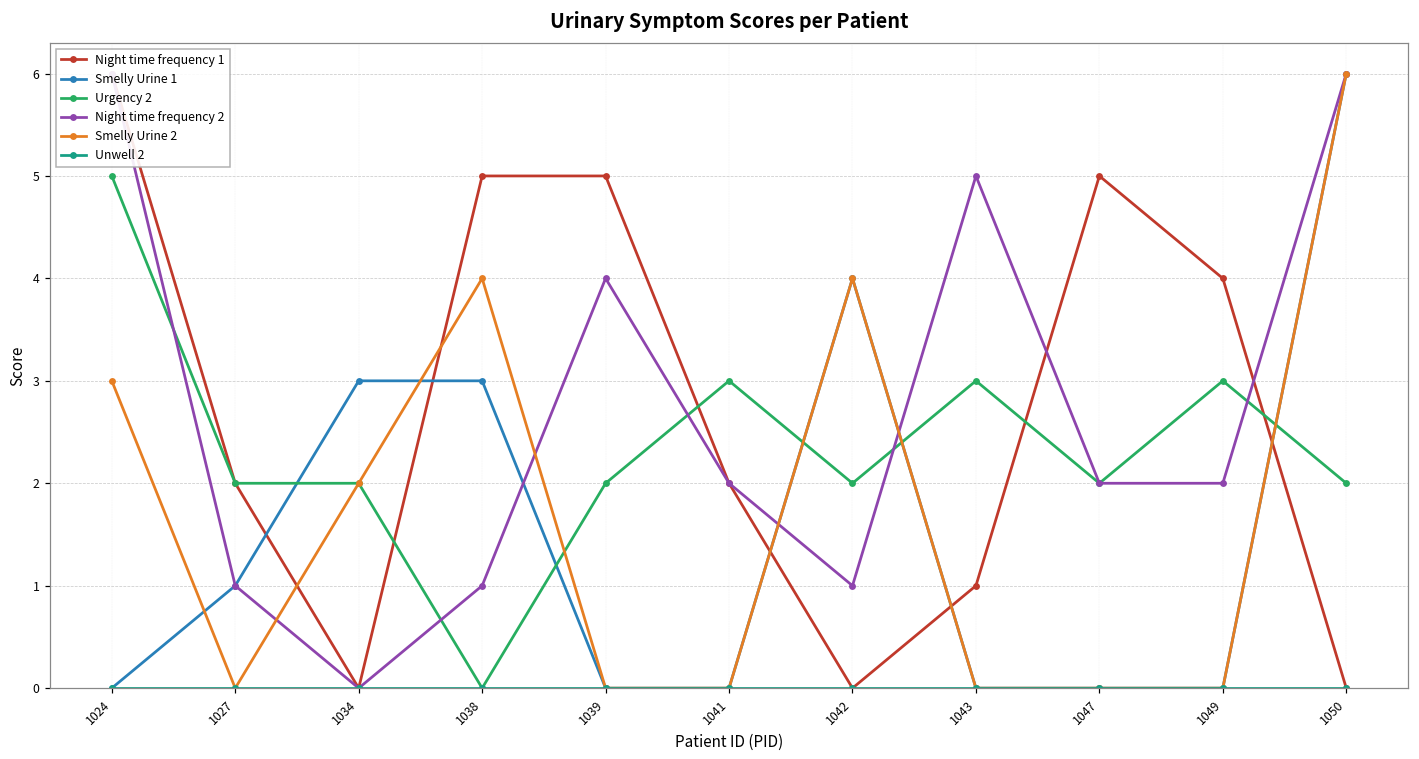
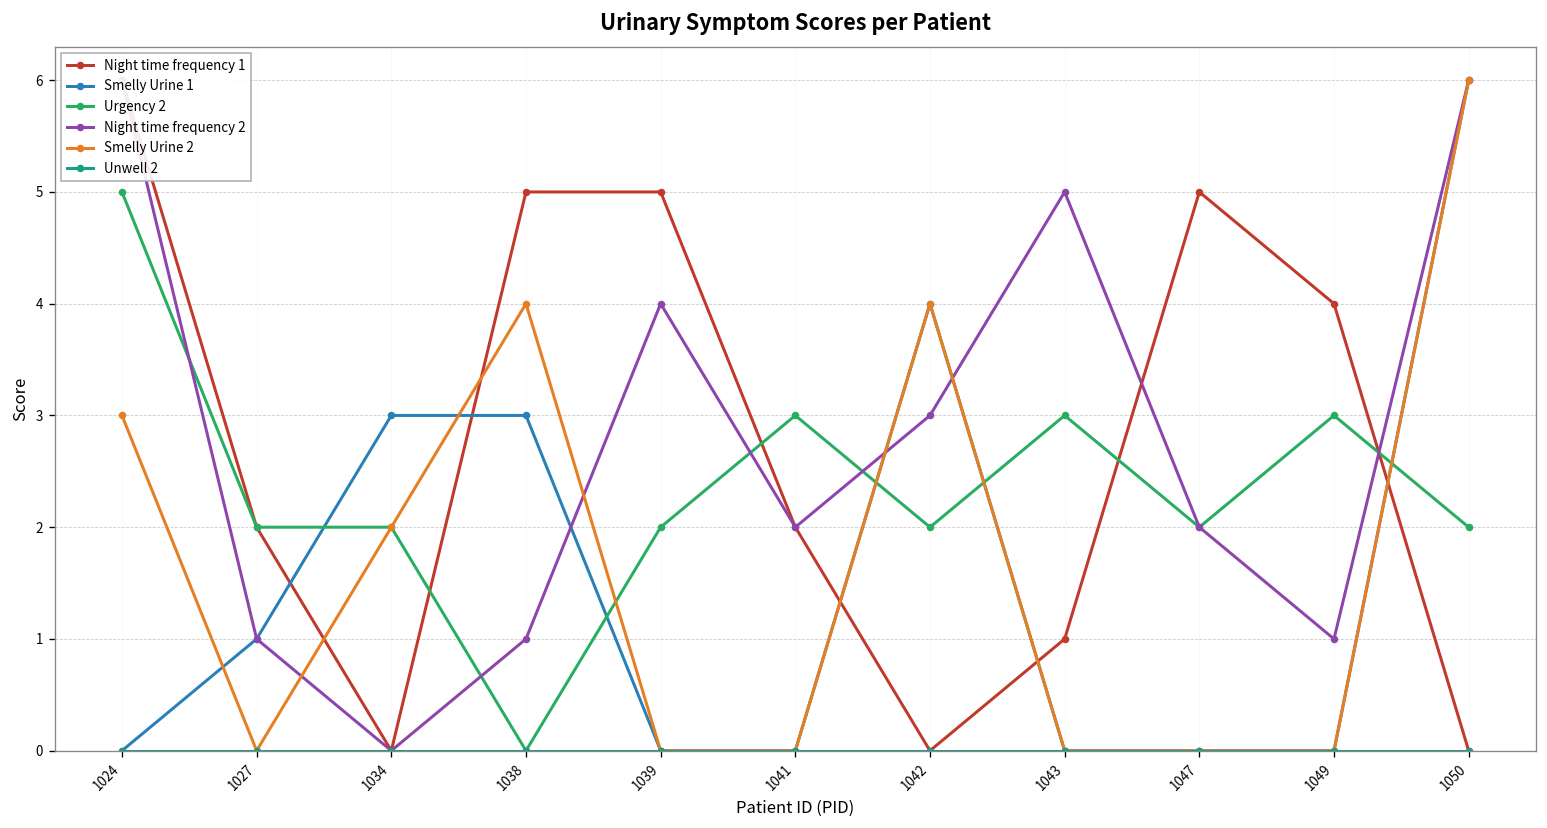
Night time frequency 2, 1042: 1 -> 3
Night time frequency 2, 1049: 2 -> 1
